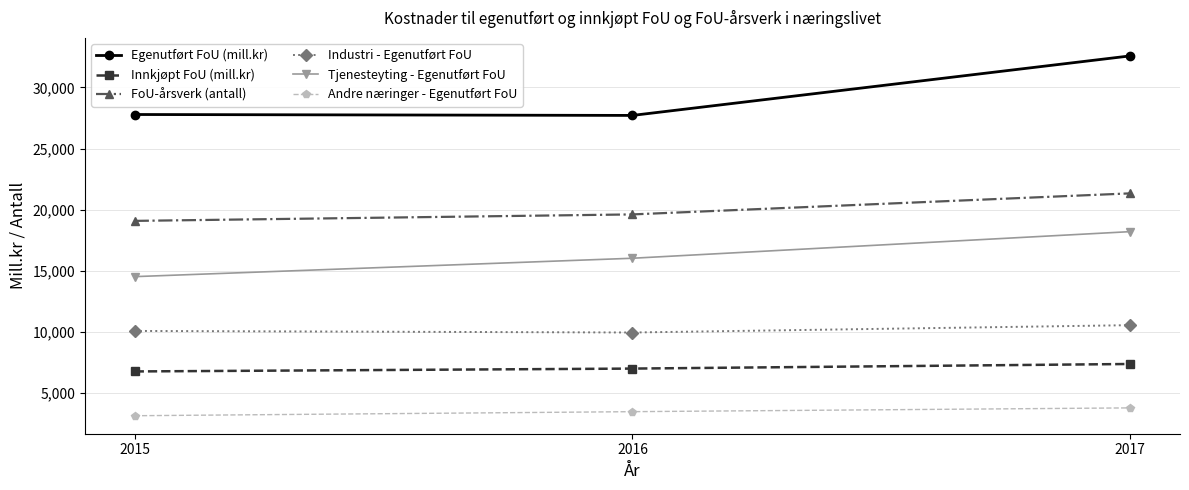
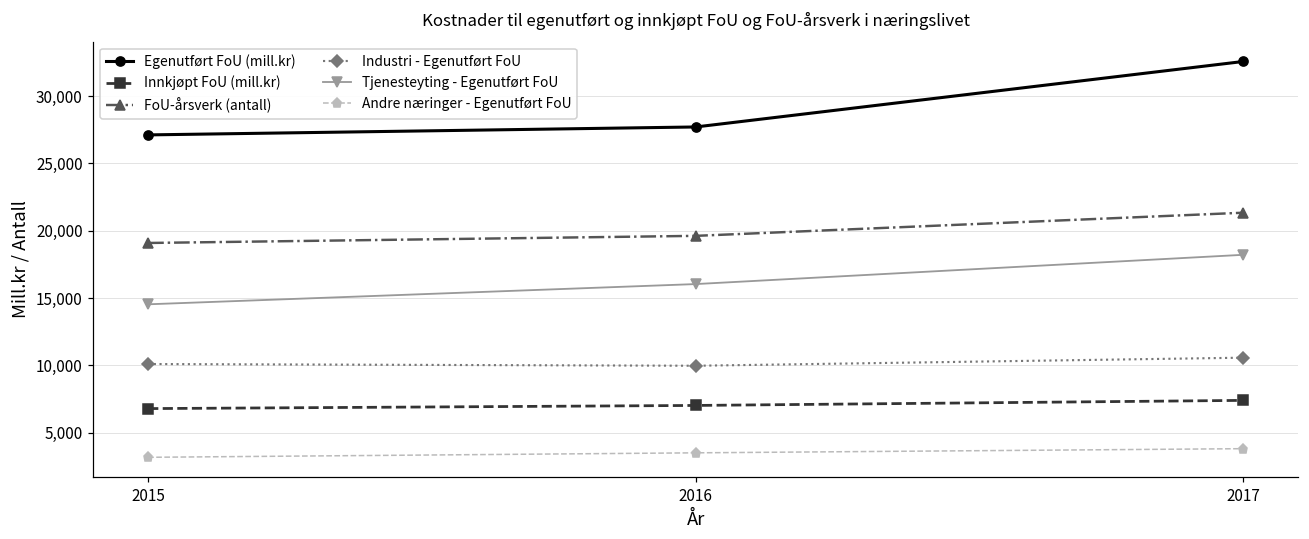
Egenutført FoU (mill.kr), 2015: 27,800 -> 27,100
